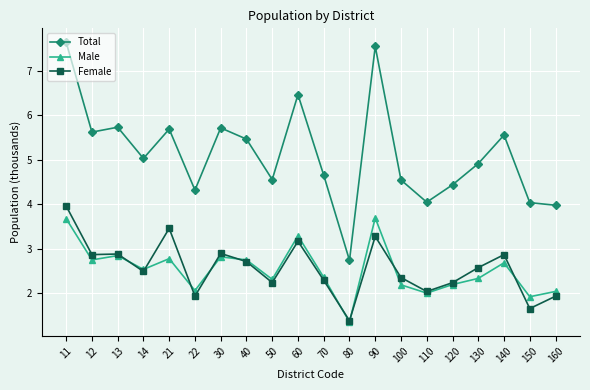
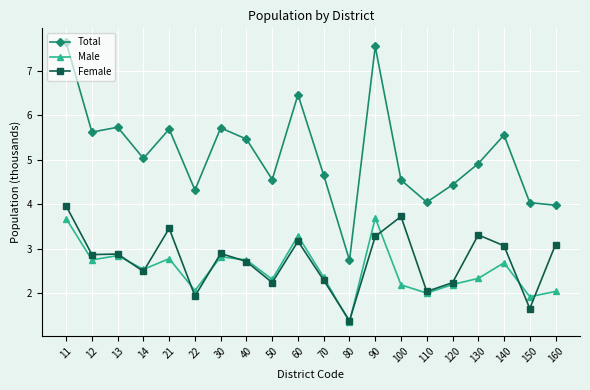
Female, 100: 2.4 -> 3.7
Female, 130: 2.6 -> 3.3
Female, 140: 2.9 -> 3.1
Female, 160: 1.9 -> 3.1
